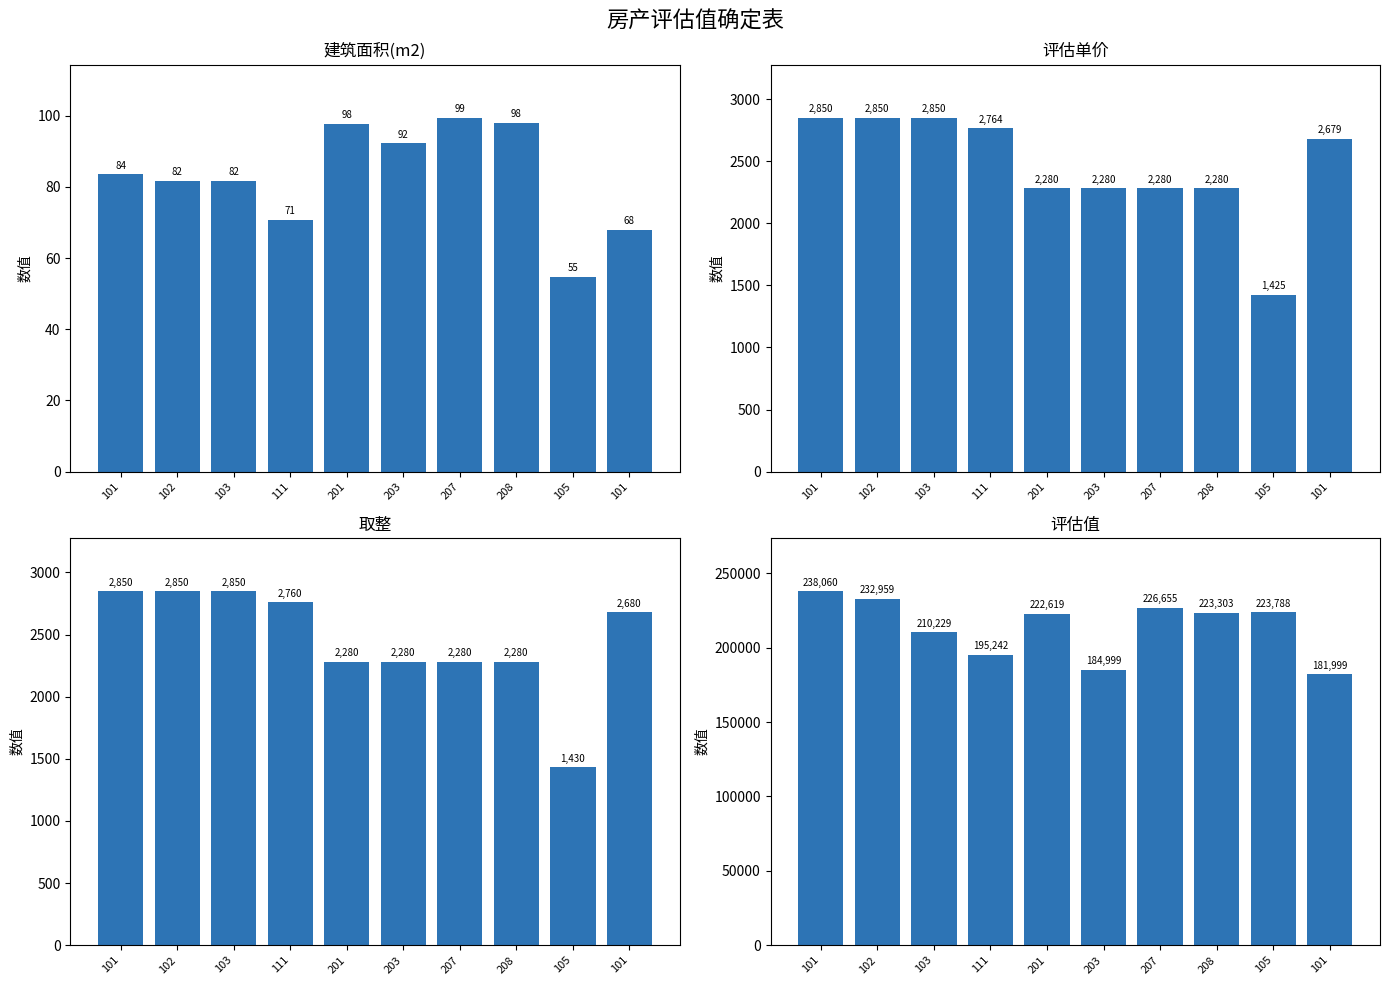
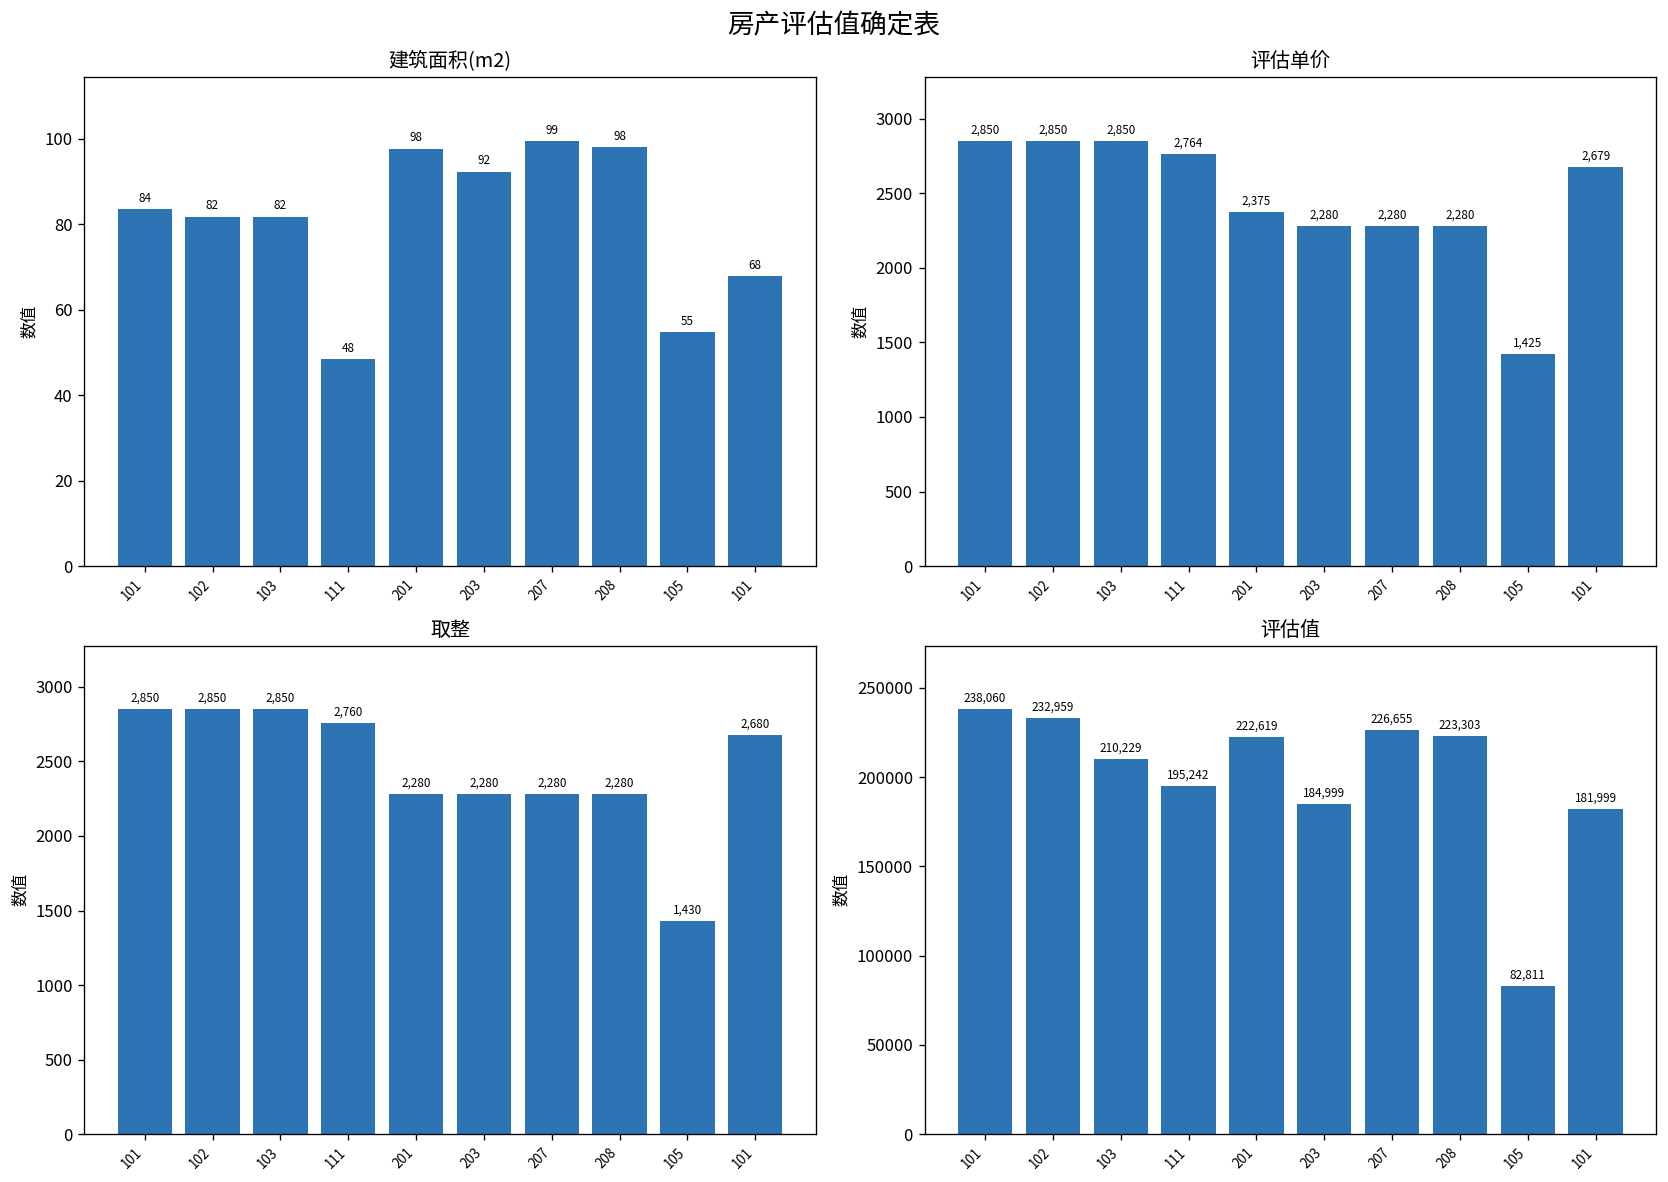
建筑面积(m2), 111: 71 -> 48
评估单价, 201: 2,280 -> 2,375
评估值, 105: 223,788 -> 82,811
